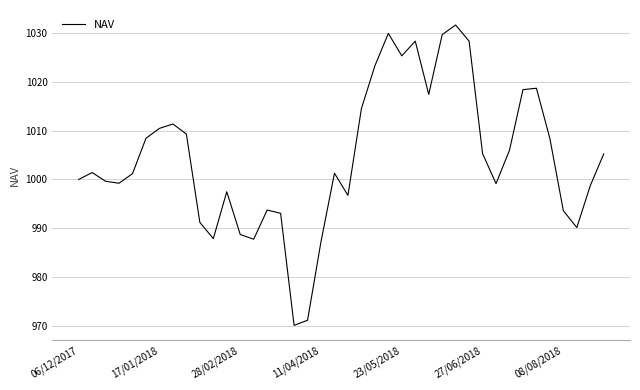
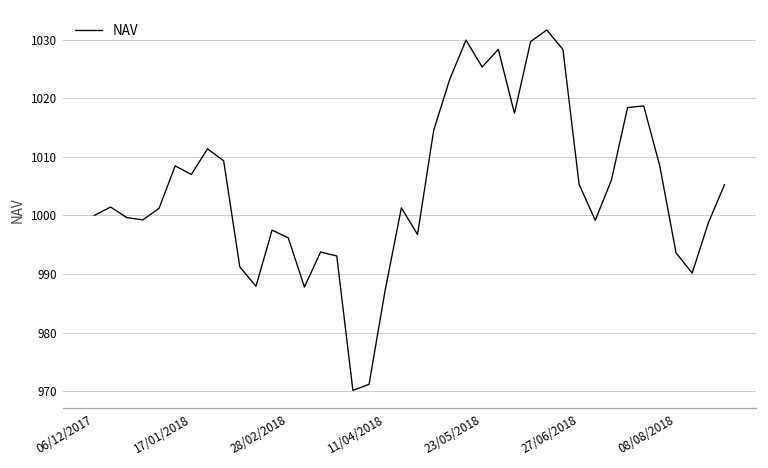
17/01/2018: 1010 -> 1007
28/02/2018: 989 -> 996
